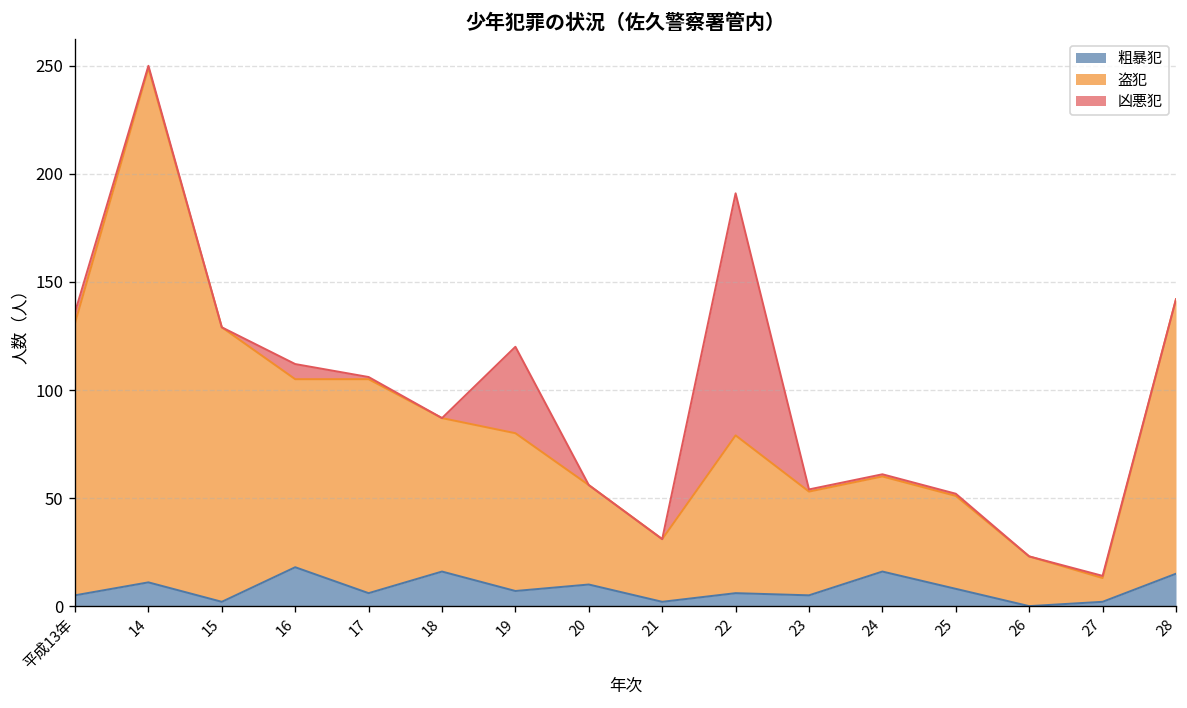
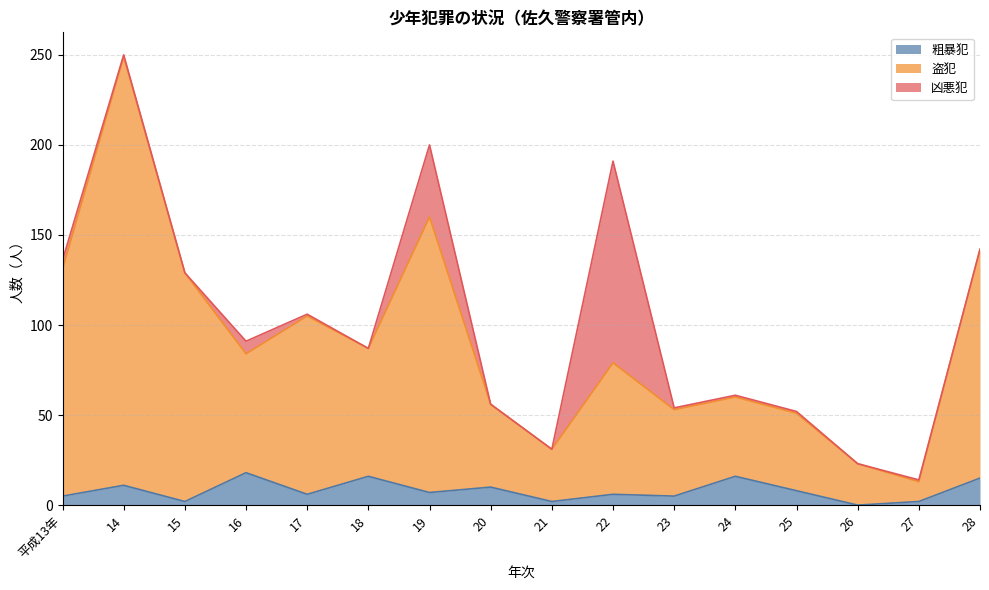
盗犯, 16: 87 -> 66
盗犯, 19: 73 -> 153
